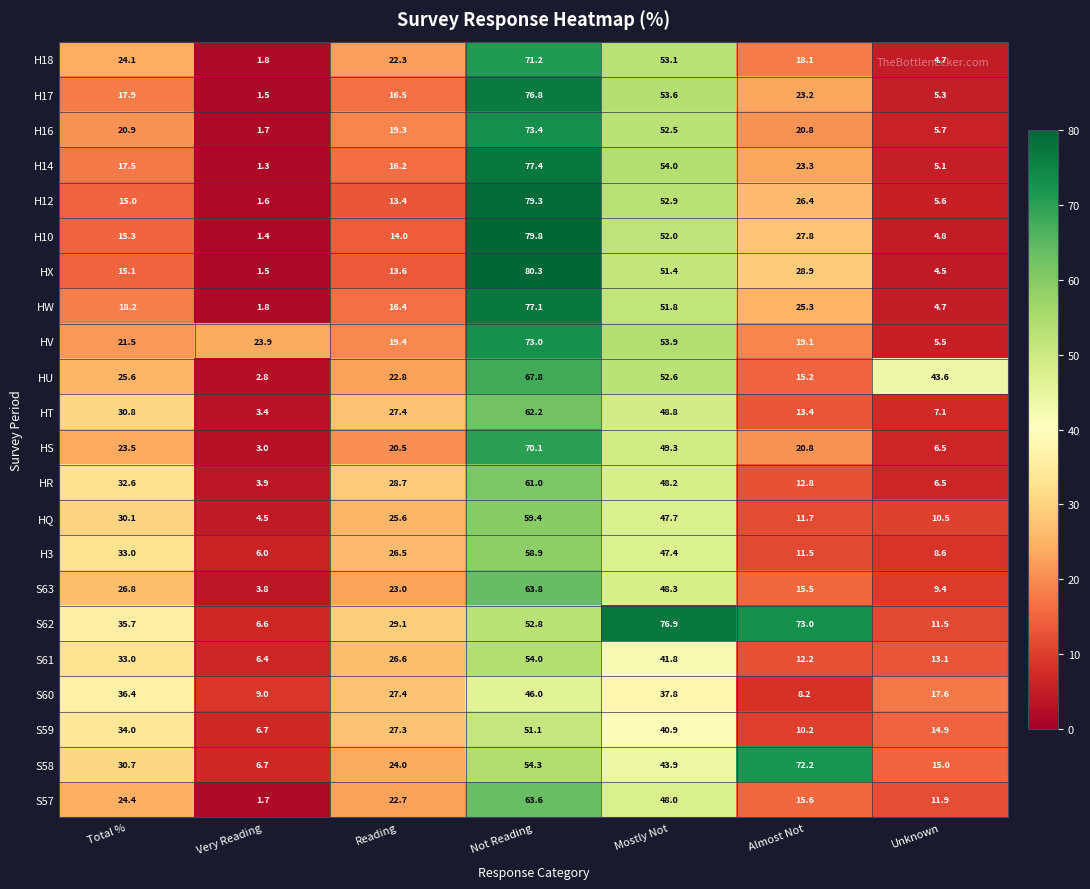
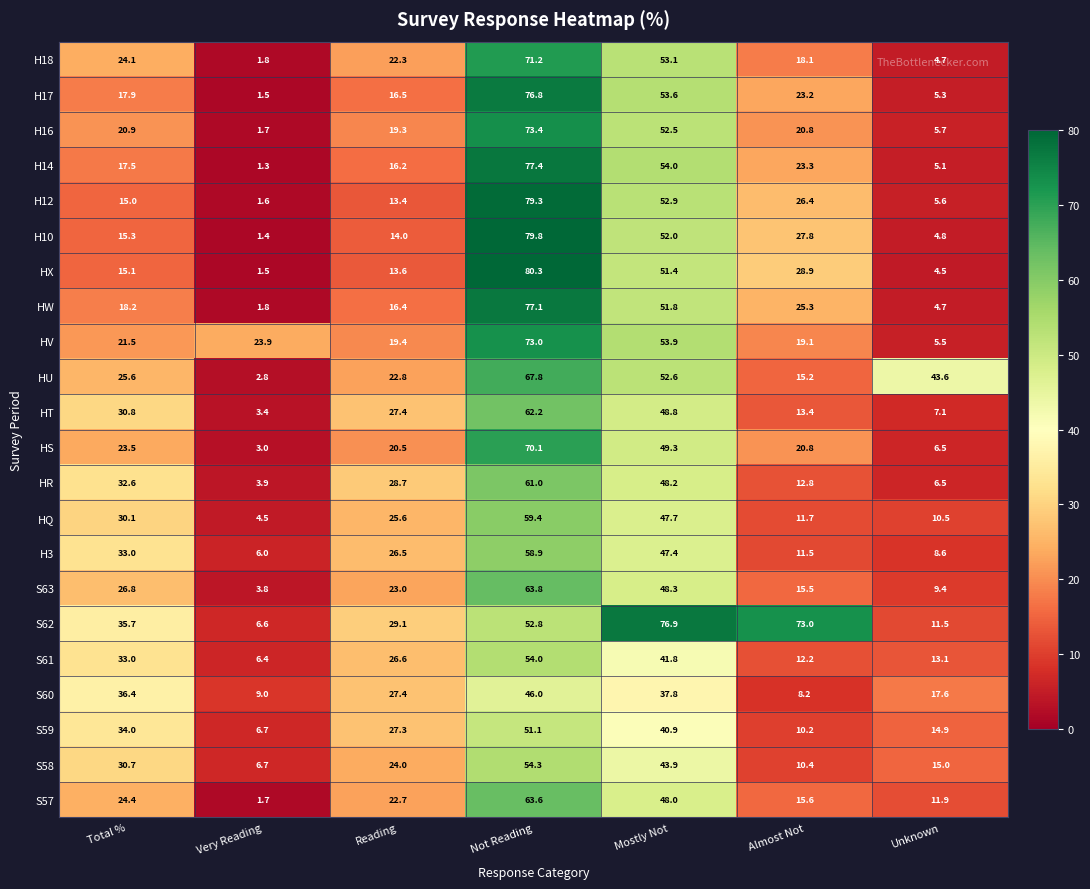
S58, Almost Not: 72.2 -> 10.4
